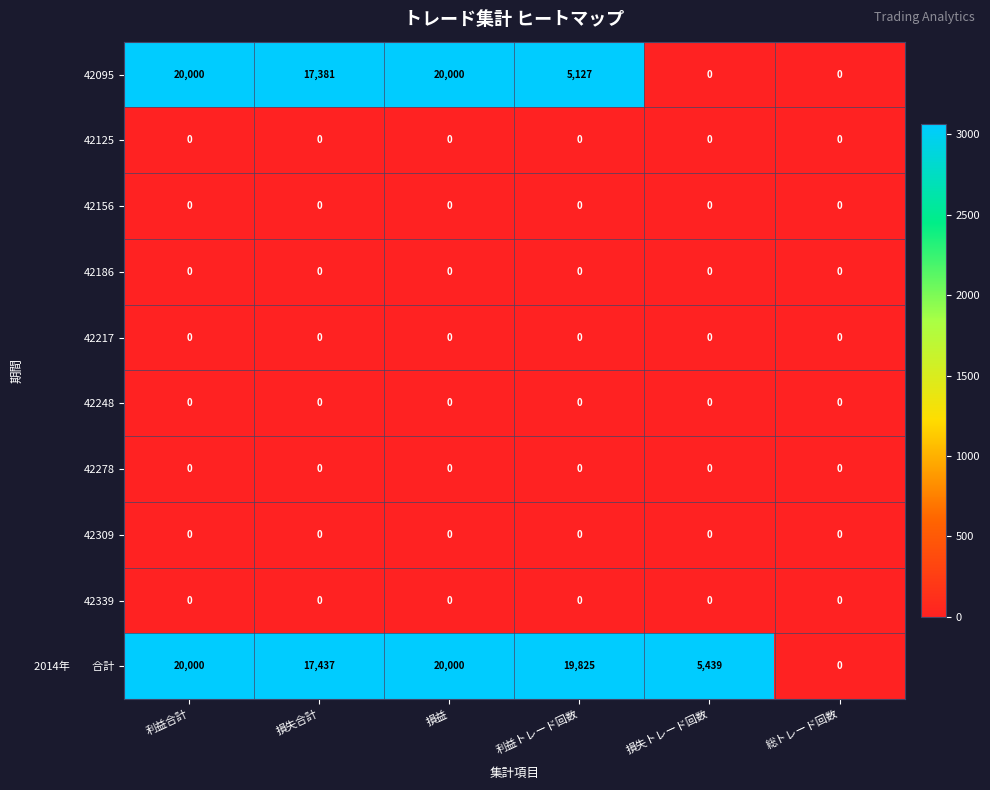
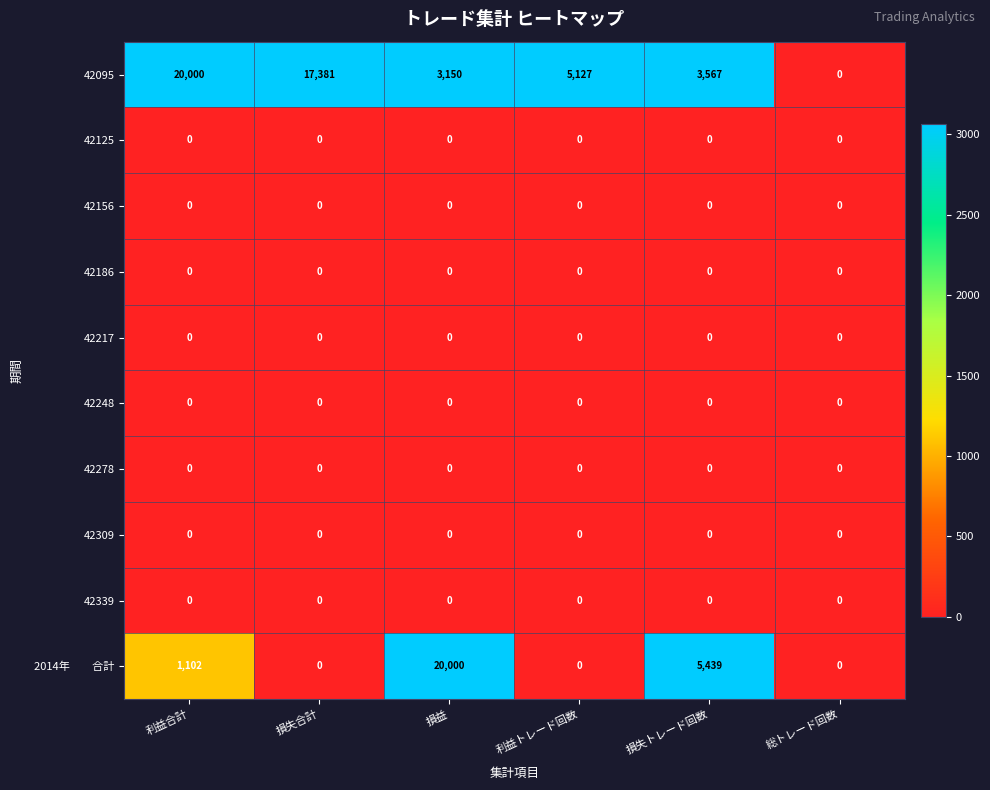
42095, 損益: 20,000 -> 3,150
42095, 損失トレード回数: 0 -> 3,567
2014年 合計, 利益合計: 20,000 -> 1,102
2014年 合計, 損失合計: 17,437 -> 0
2014年 合計, 利益トレード回数: 19,825 -> 0
